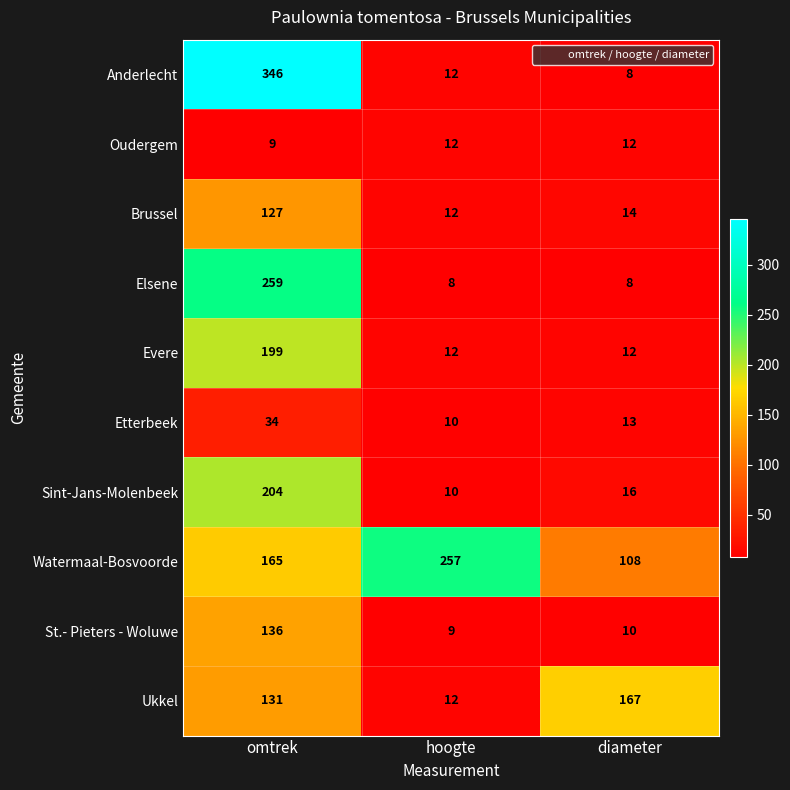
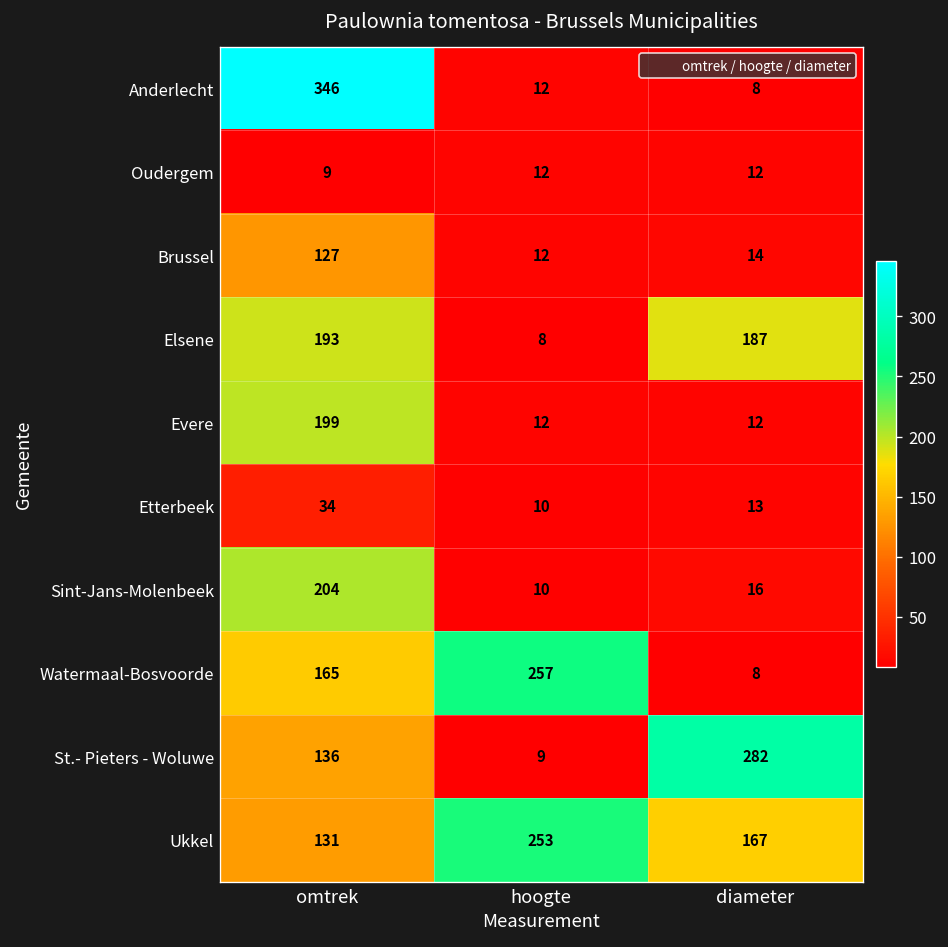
Elsene, omtrek: 259 -> 193
Elsene, diameter: 8 -> 187
Watermaal-Bosvoorde, diameter: 108 -> 8
St.- Pieters - Woluwe, diameter: 10 -> 282
Ukkel, hoogte: 12 -> 253
